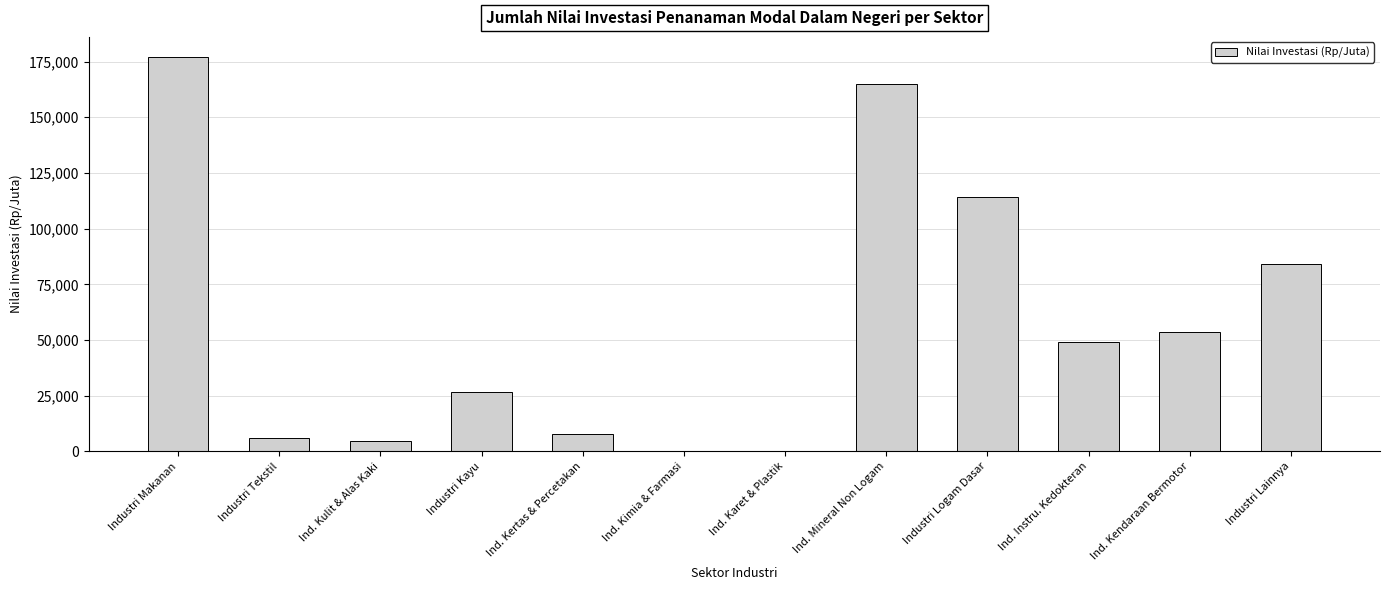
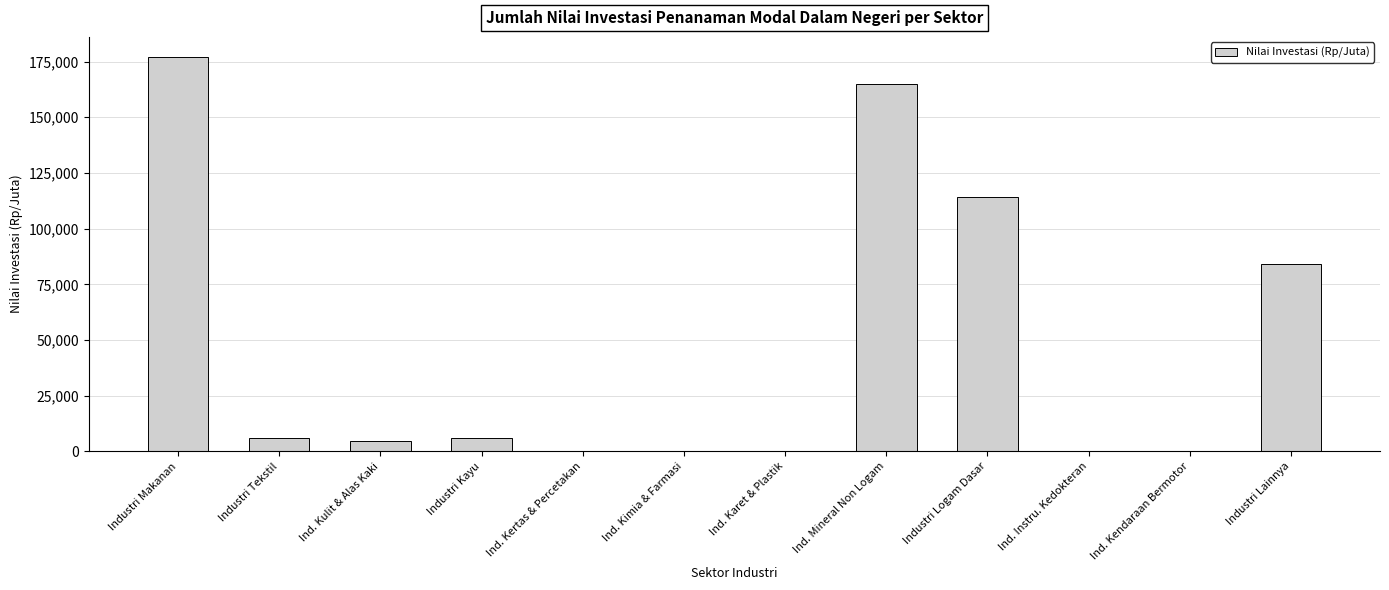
Industri Kayu: 27,000 -> 6,000
Ind. Kertas & Percetakan: 8,000 -> 0
Ind. Instru. Kedokteran: 49,000 -> 0
Ind. Kendaraan Bermotor: 54,000 -> 0
